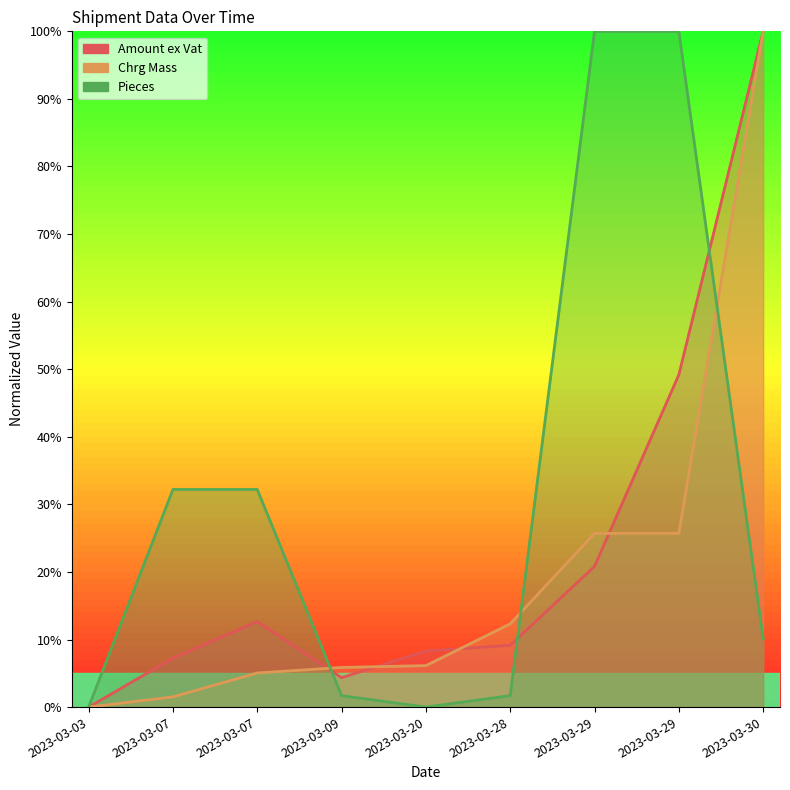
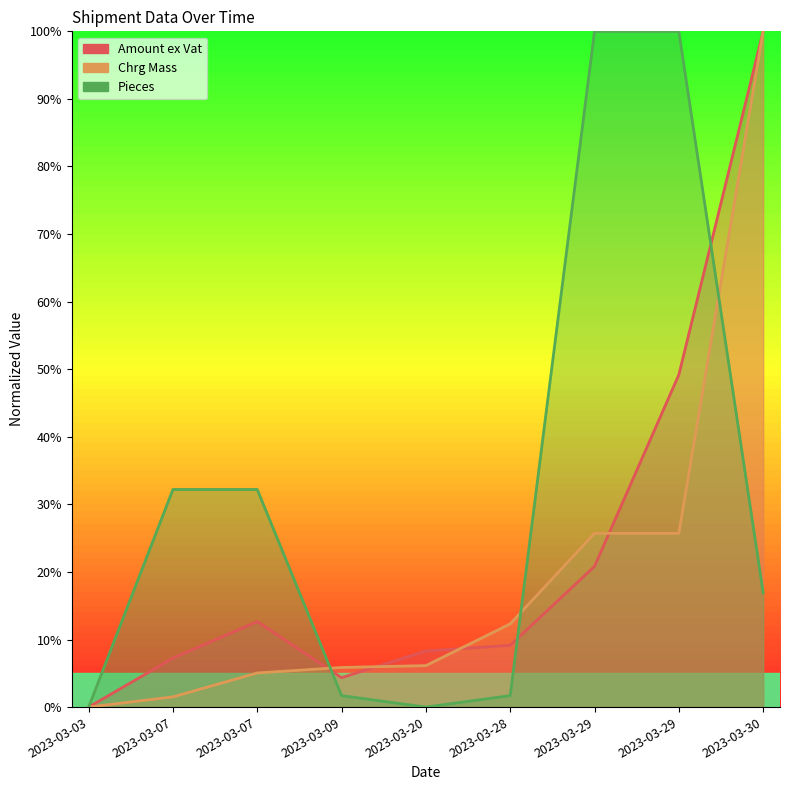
Pieces, 2023-03-30: 10% -> 17%
